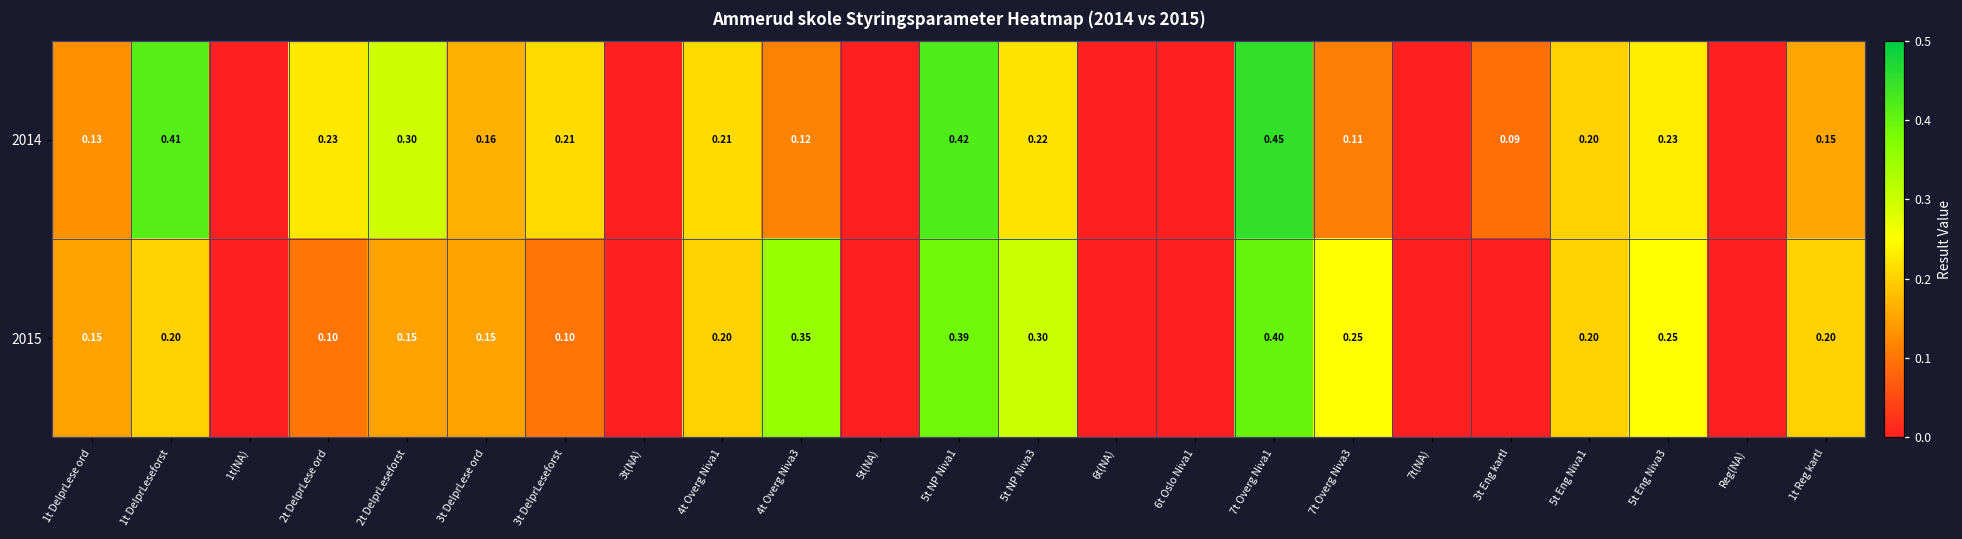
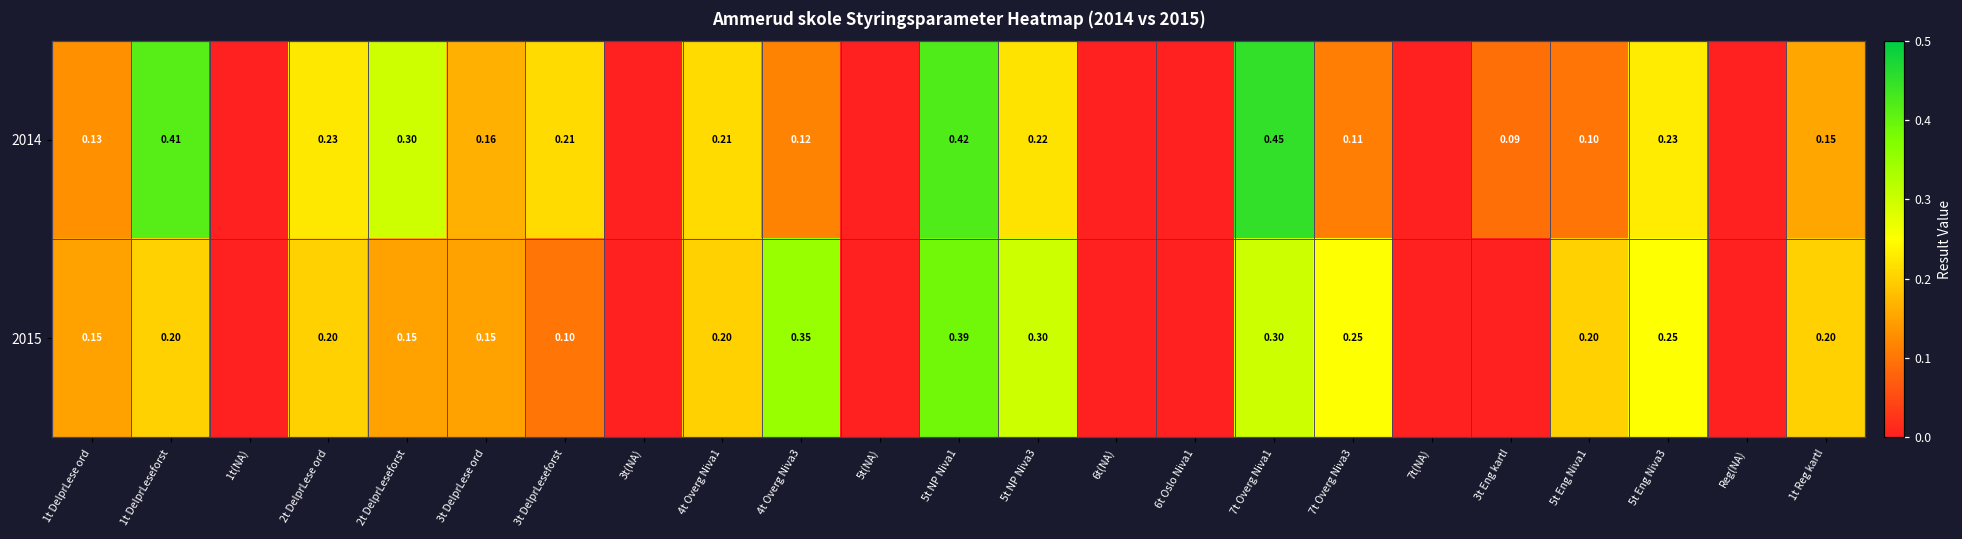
2014, 5t Eng Niva1: 0.20 -> 0.10
2015, 2t DelprLese ord: 0.10 -> 0.20
2015, 7t Overg Niva1: 0.40 -> 0.30
